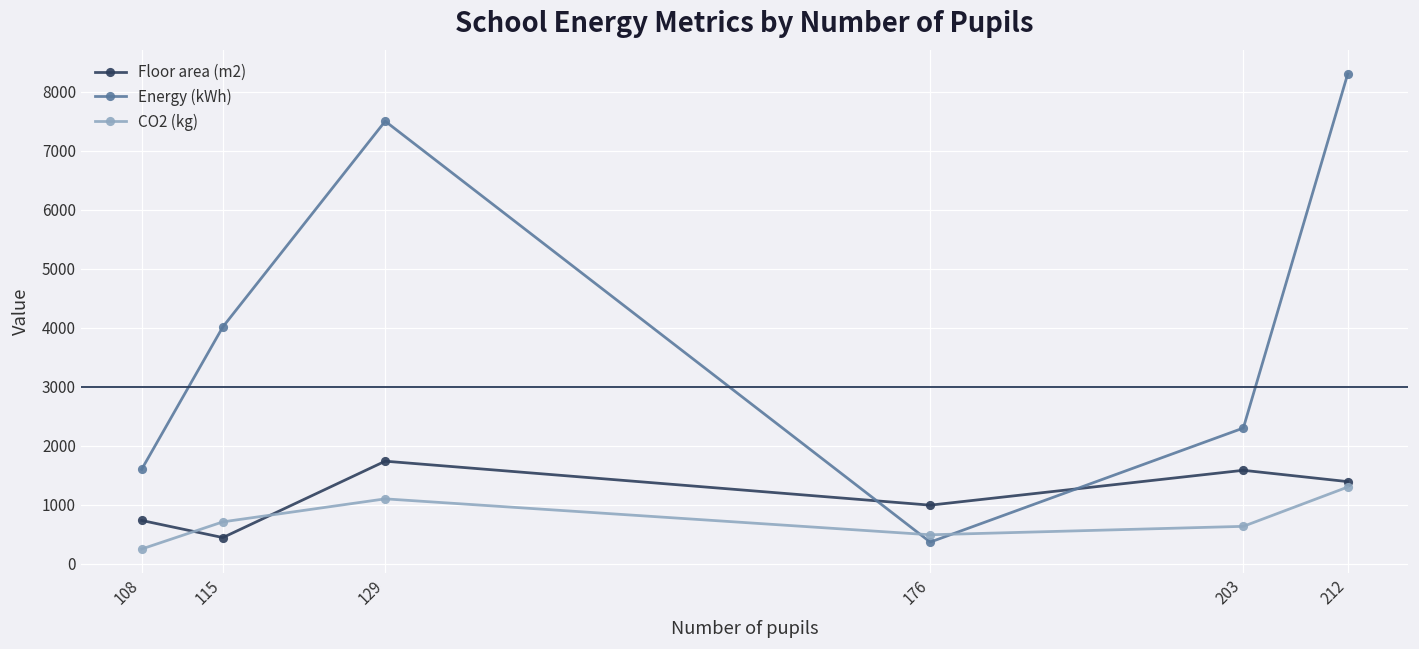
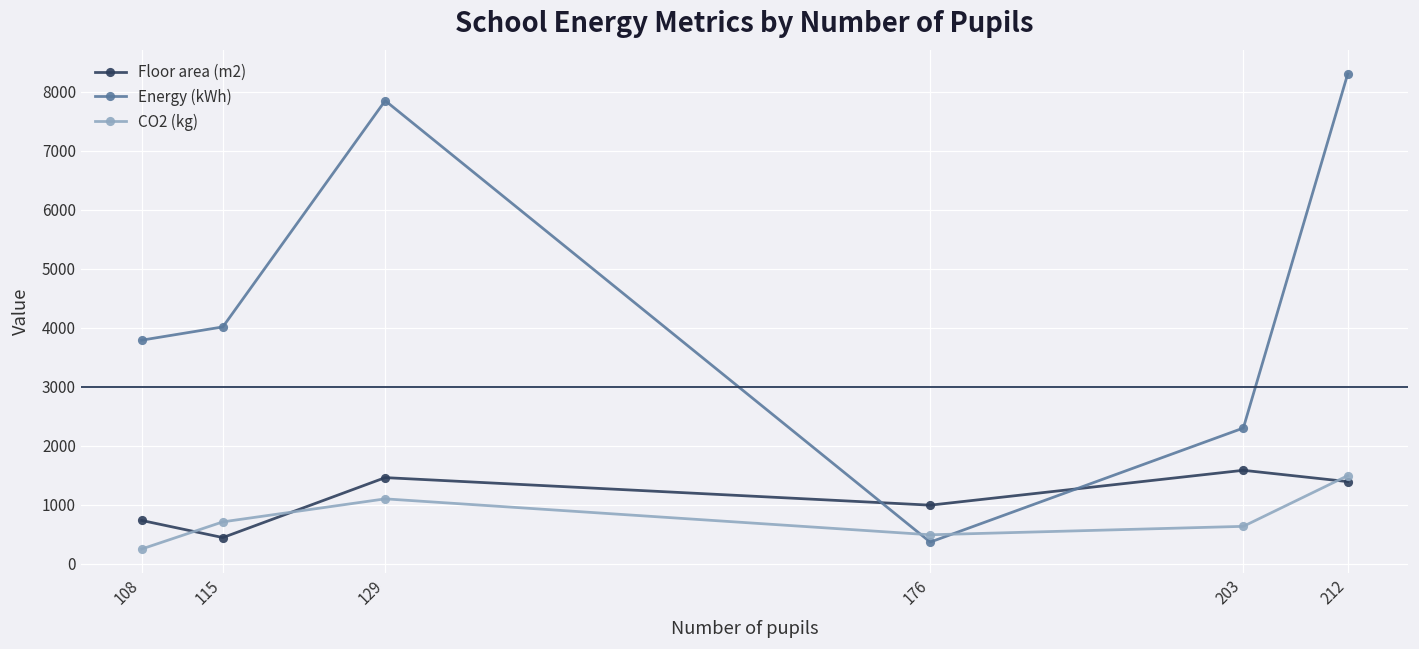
Energy (kWh), 108: 1600 -> 3800
Floor area (m2), 129: 1700 -> 1500
Energy (kWh), 129: 7500 -> 7800
CO2 (kg), 212: 1300 -> 1500
